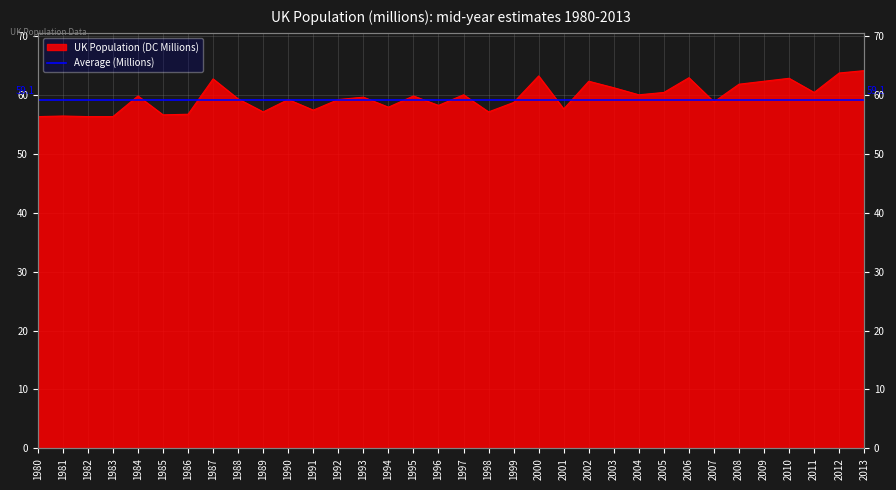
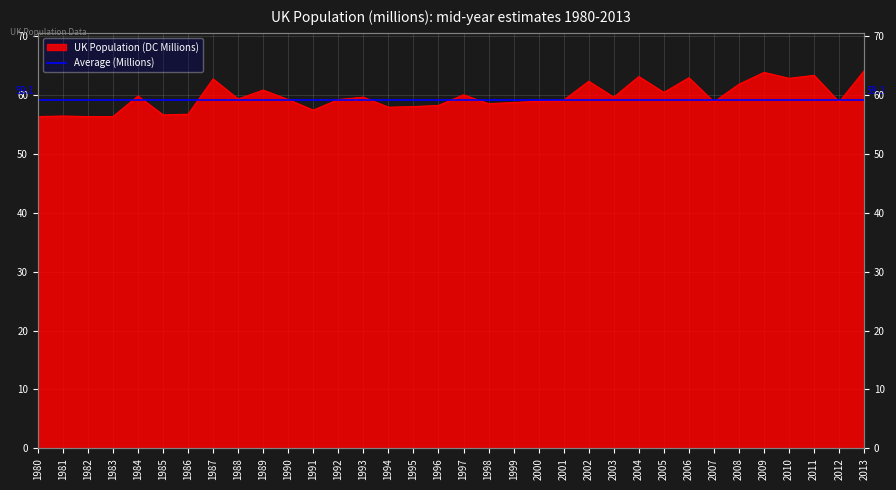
1989: 57 -> 61
1995: 60 -> 58
1998: 57 -> 59
2000: 63 -> 59
2001: 58 -> 59
2003: 61 -> 60
2004: 60 -> 63
2009: 62 -> 64
2011: 60 -> 63
2012: 64 -> 59
